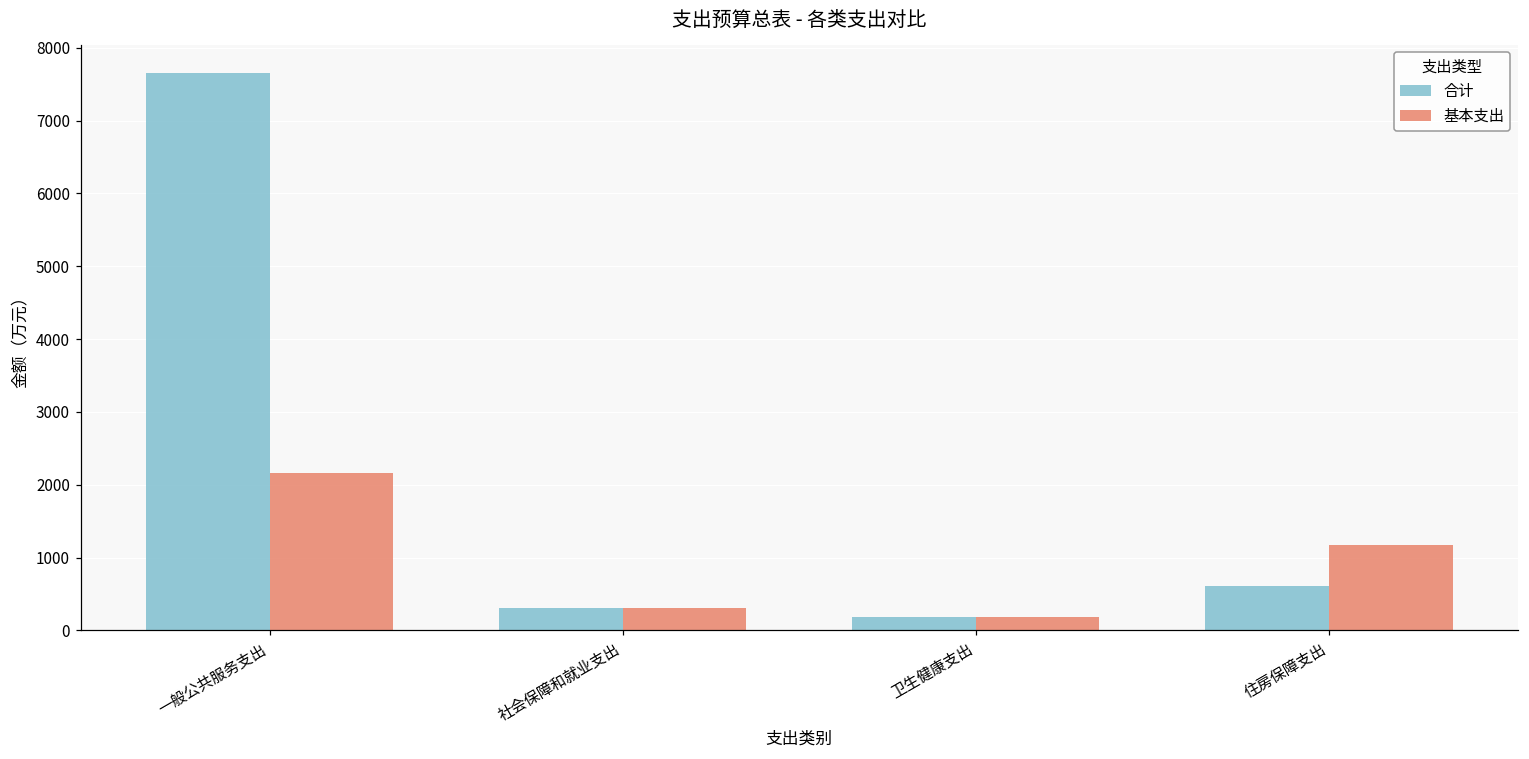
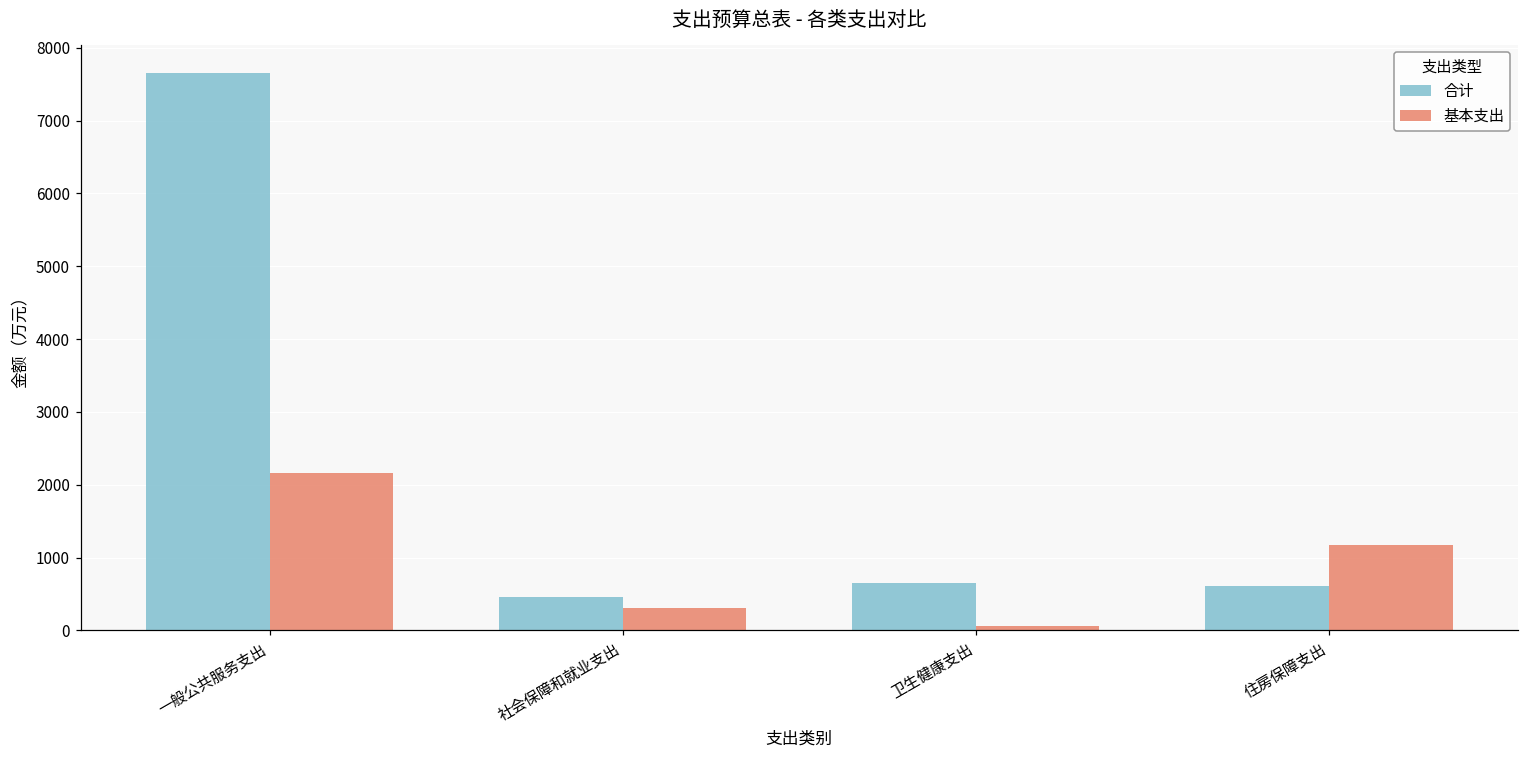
合计, 社会保障和就业支出: 300 -> 500
合计, 卫生健康支出: 200 -> 600
基本支出, 卫生健康支出: 200 -> 100
